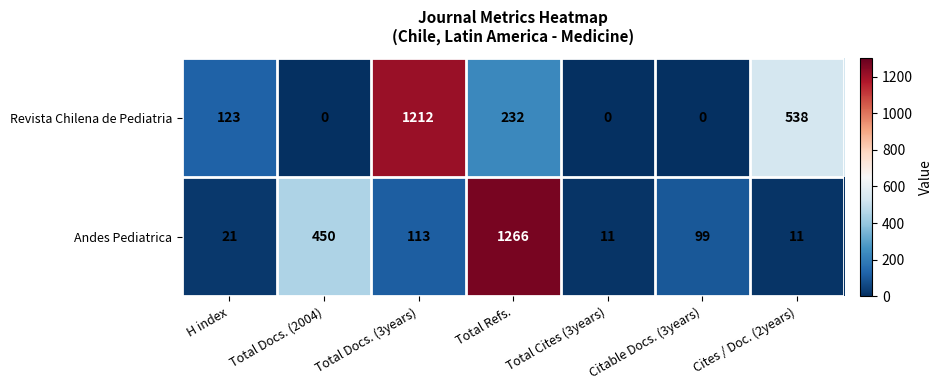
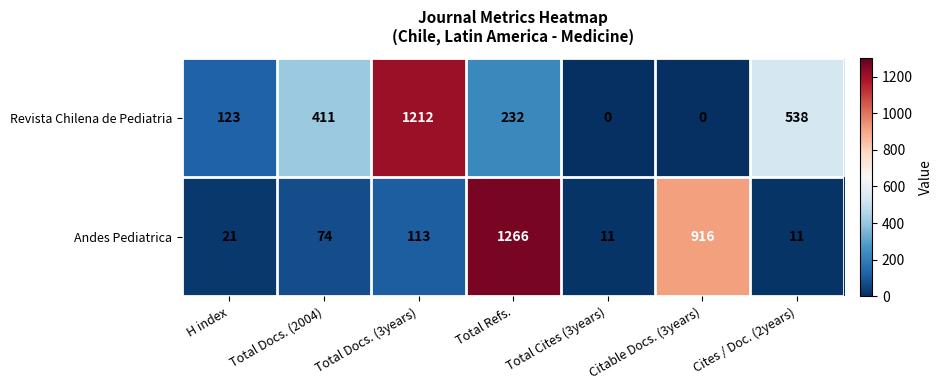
Revista Chilena de Pediatria, Total Docs. (2004): 0 -> 411
Andes Pediatrica, Total Docs. (2004): 450 -> 74
Andes Pediatrica, Citable Docs. (3years): 99 -> 916
